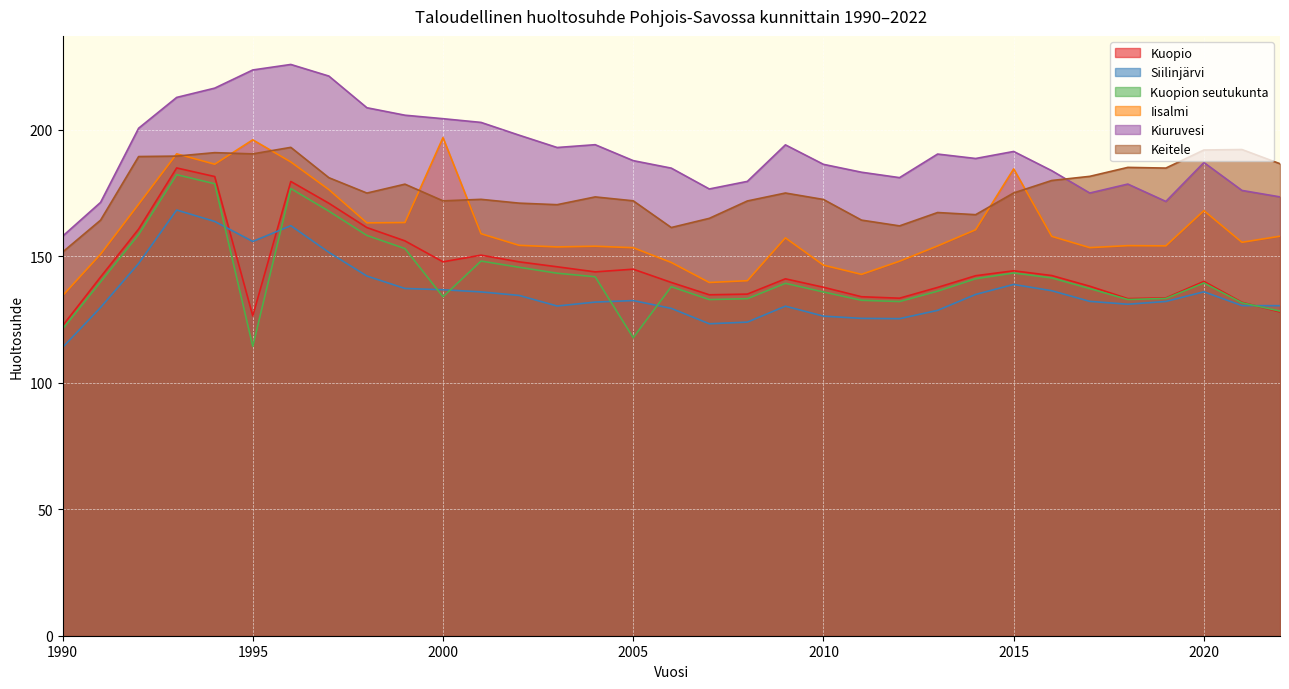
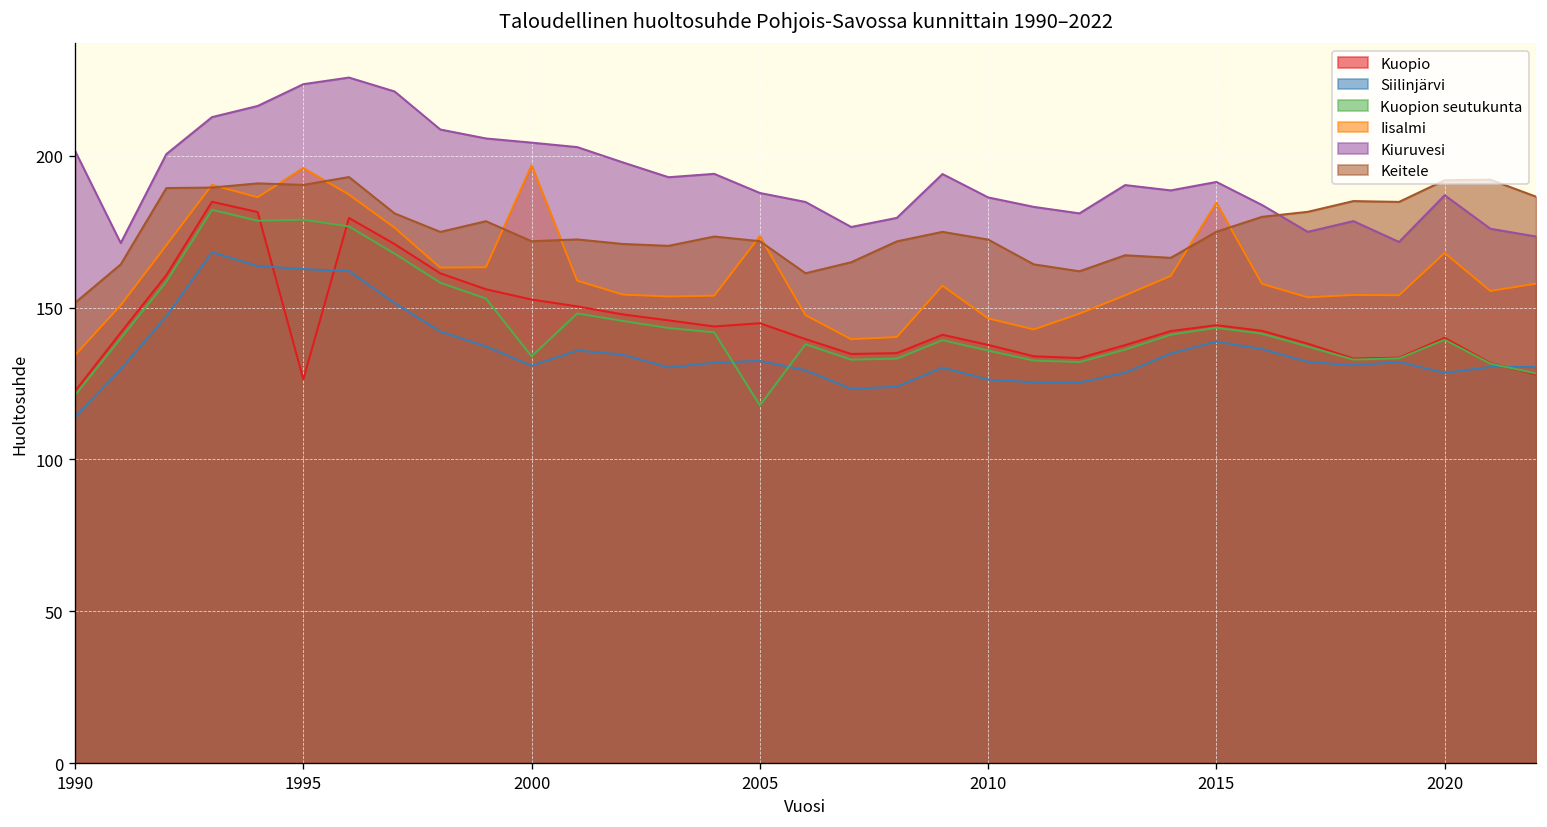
Kiuruvesi, 1990: 158 -> 202
Siilinjärvi, 1995: 156 -> 163
Kuopion seutukunta, 1995: 114 -> 179
Kuopio, 2000: 148 -> 153
Siilinjärvi, 2000: 137 -> 131
Iisalmi, 2005: 153 -> 174
Siilinjärvi, 2020: 136 -> 129
